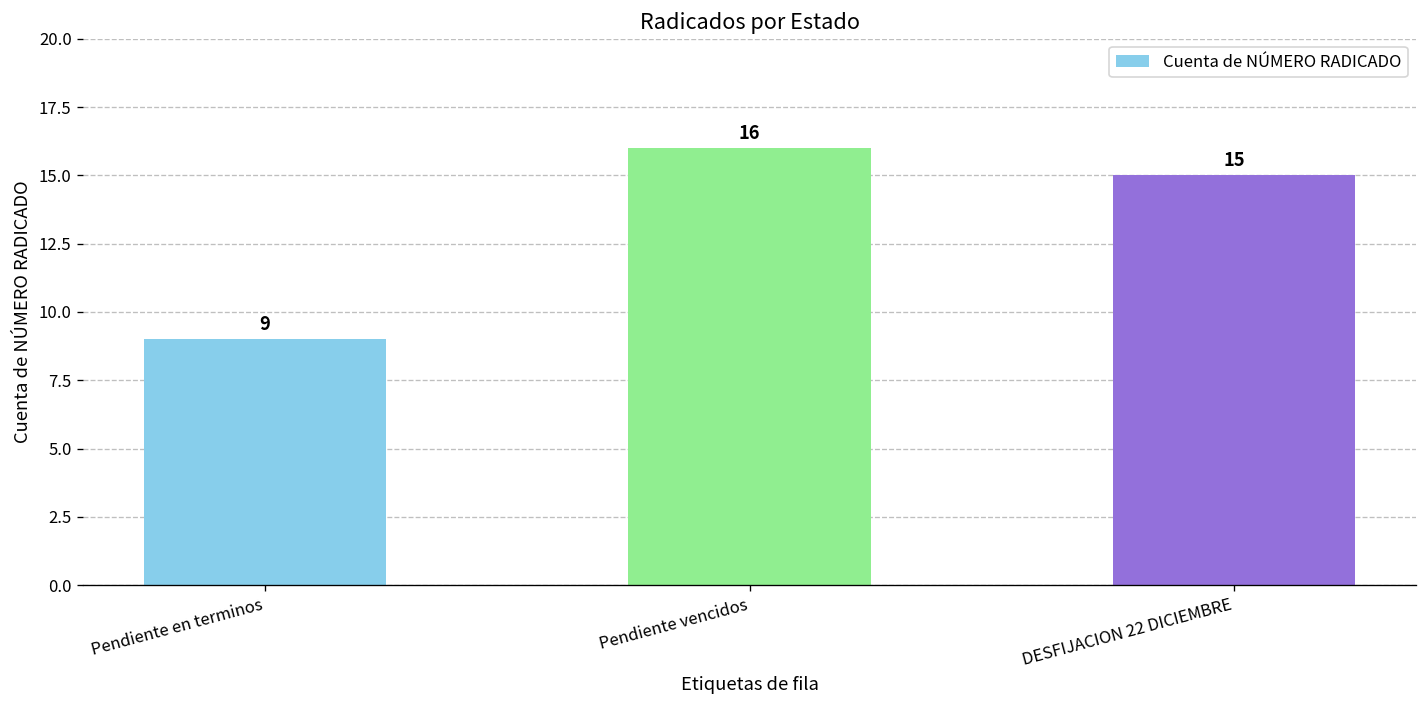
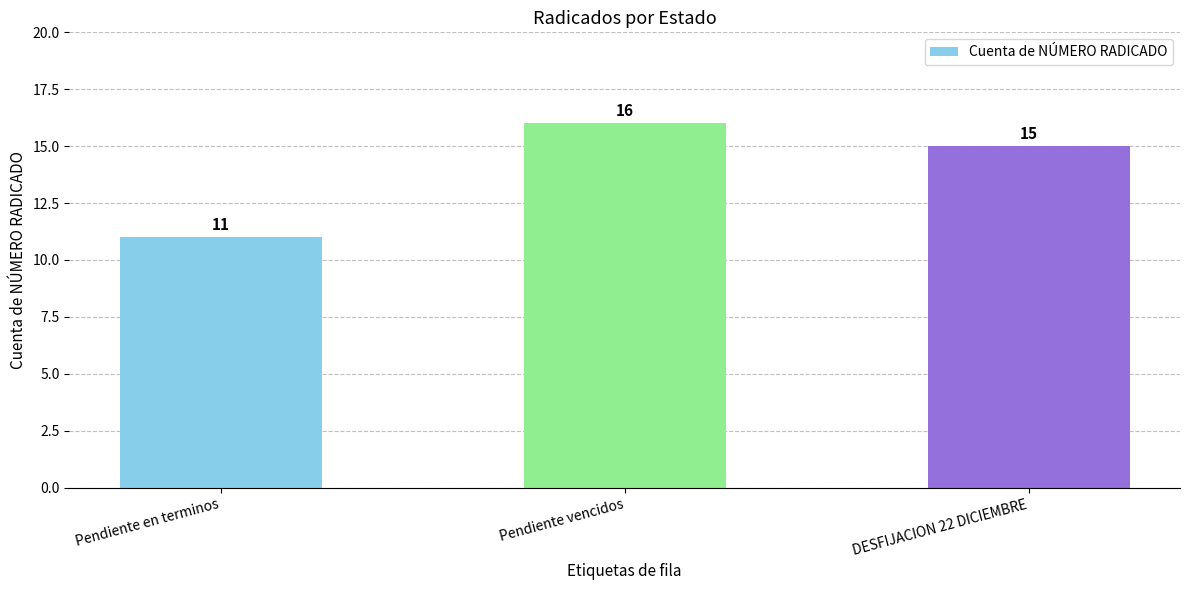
Pendiente en terminos: 9 -> 11
